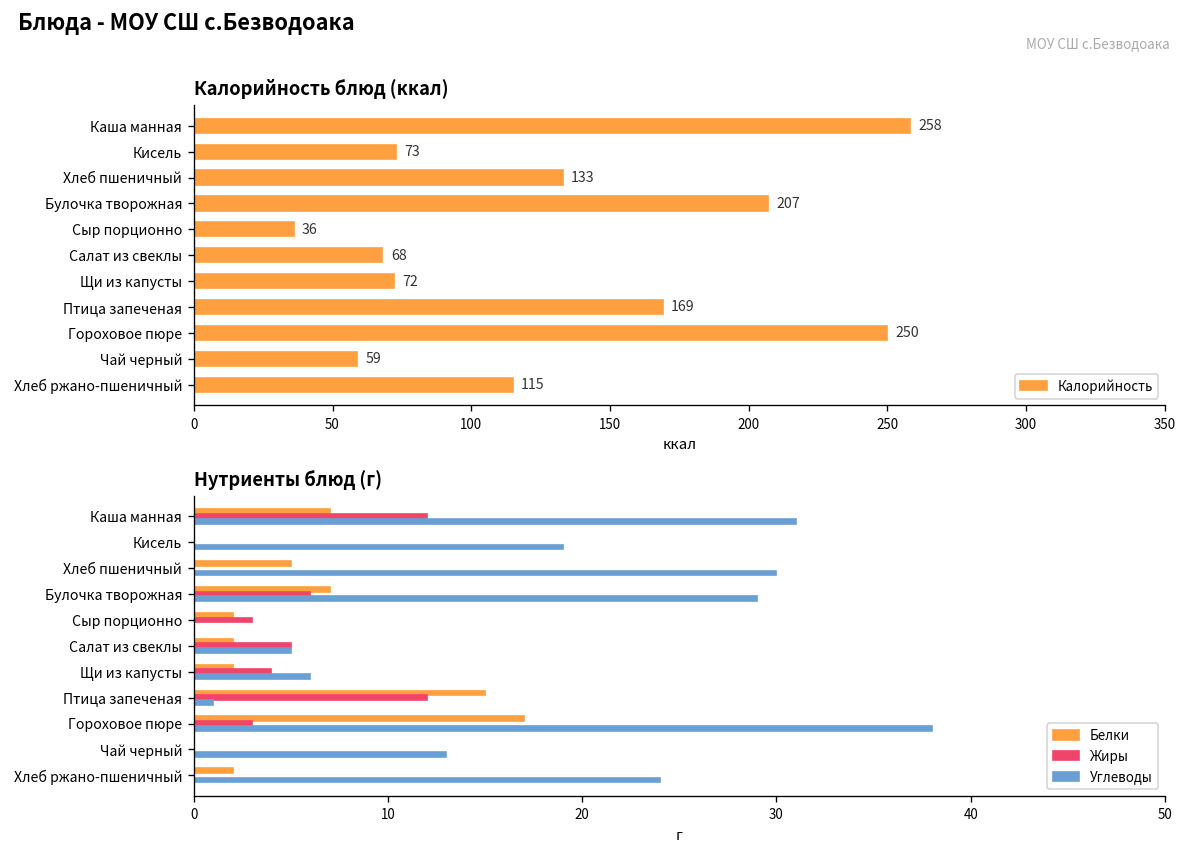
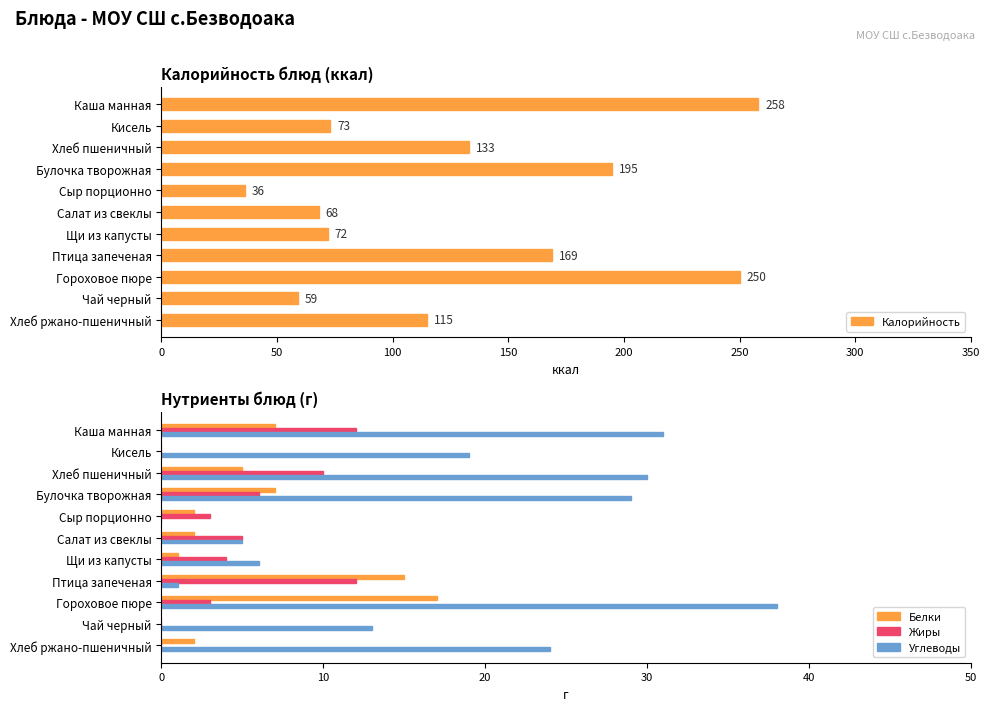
Калорийность блюд (ккал), Булочка творожная: 207 -> 195
Нутриенты блюд (г), Жиры, Хлеб пшеничный: 0 -> 10
Нутриенты блюд (г), Белки, Щи из капусты: 2 -> 1
